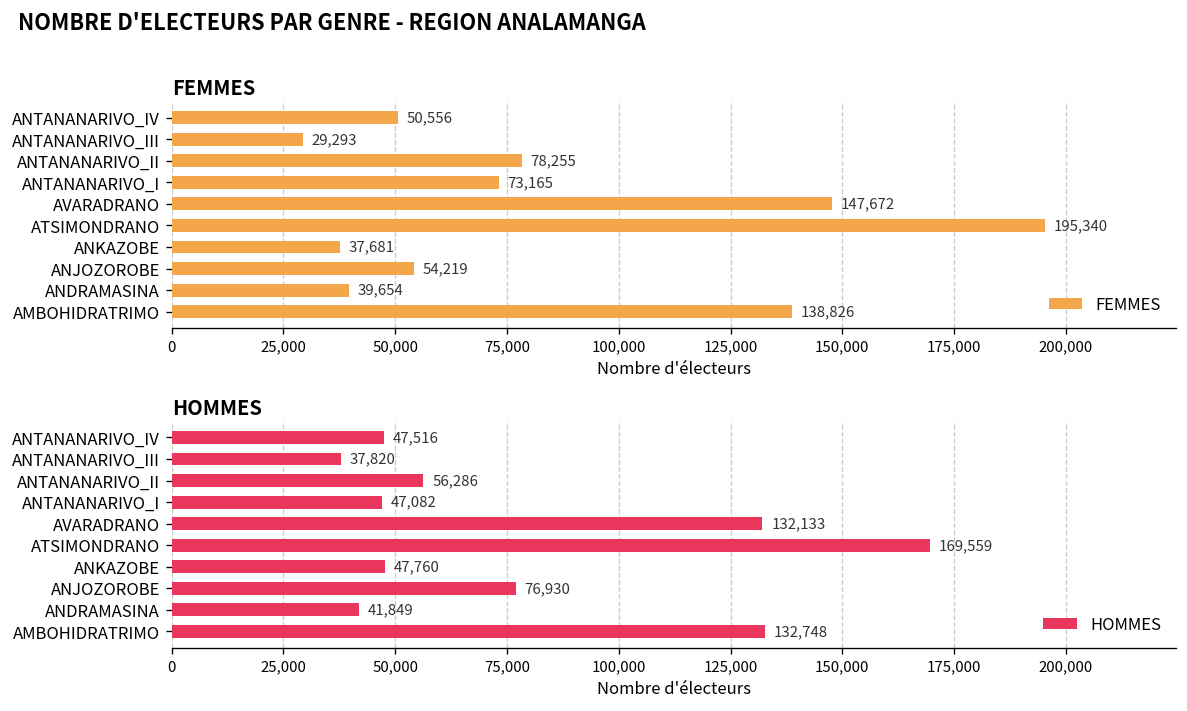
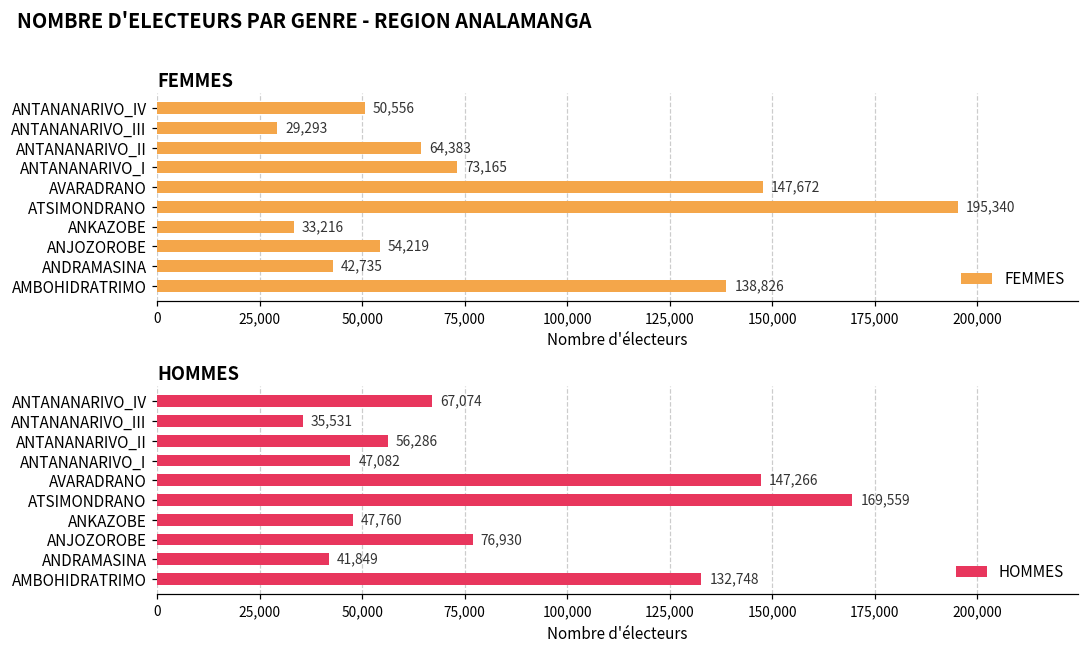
FEMMES, ANTANANARIVO_II: 78,255 -> 64,383
FEMMES, ANKAZOBE: 37,681 -> 33,216
FEMMES, ANDRAMASINA: 39,654 -> 42,735
HOMMES, ANTANANARIVO_IV: 47,516 -> 67,074
HOMMES, ANTANANARIVO_III: 37,820 -> 35,531
HOMMES, AVARADRANO: 132,133 -> 147,266
